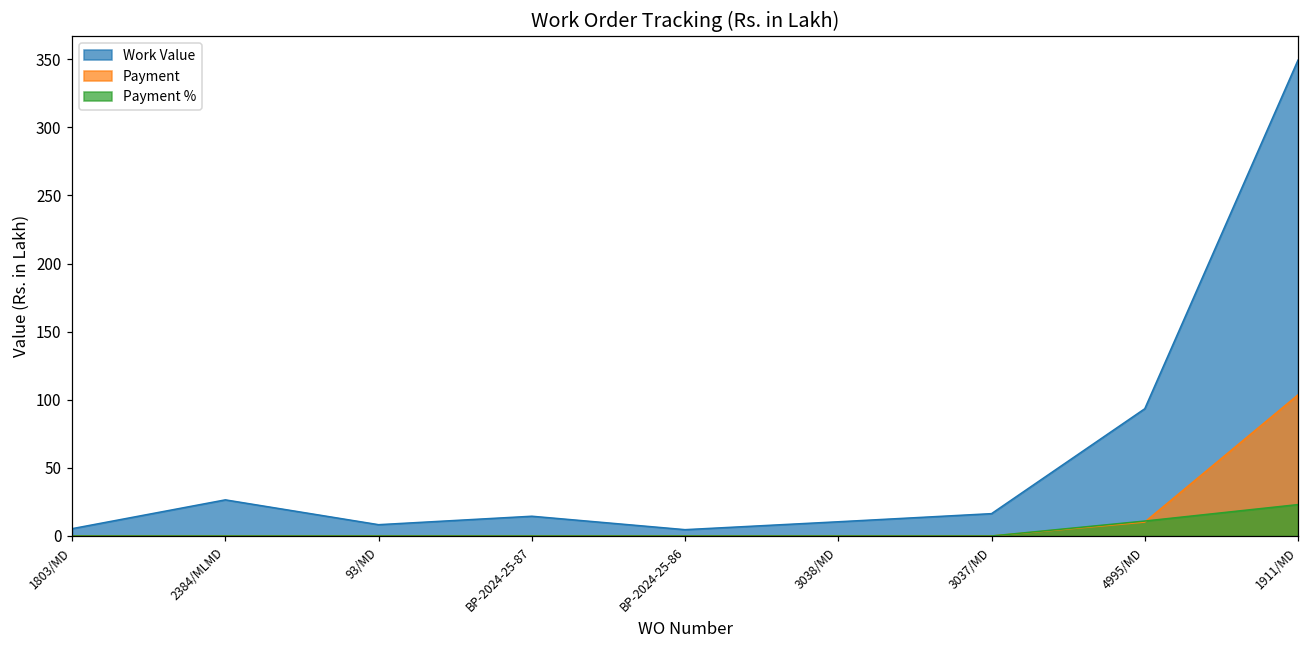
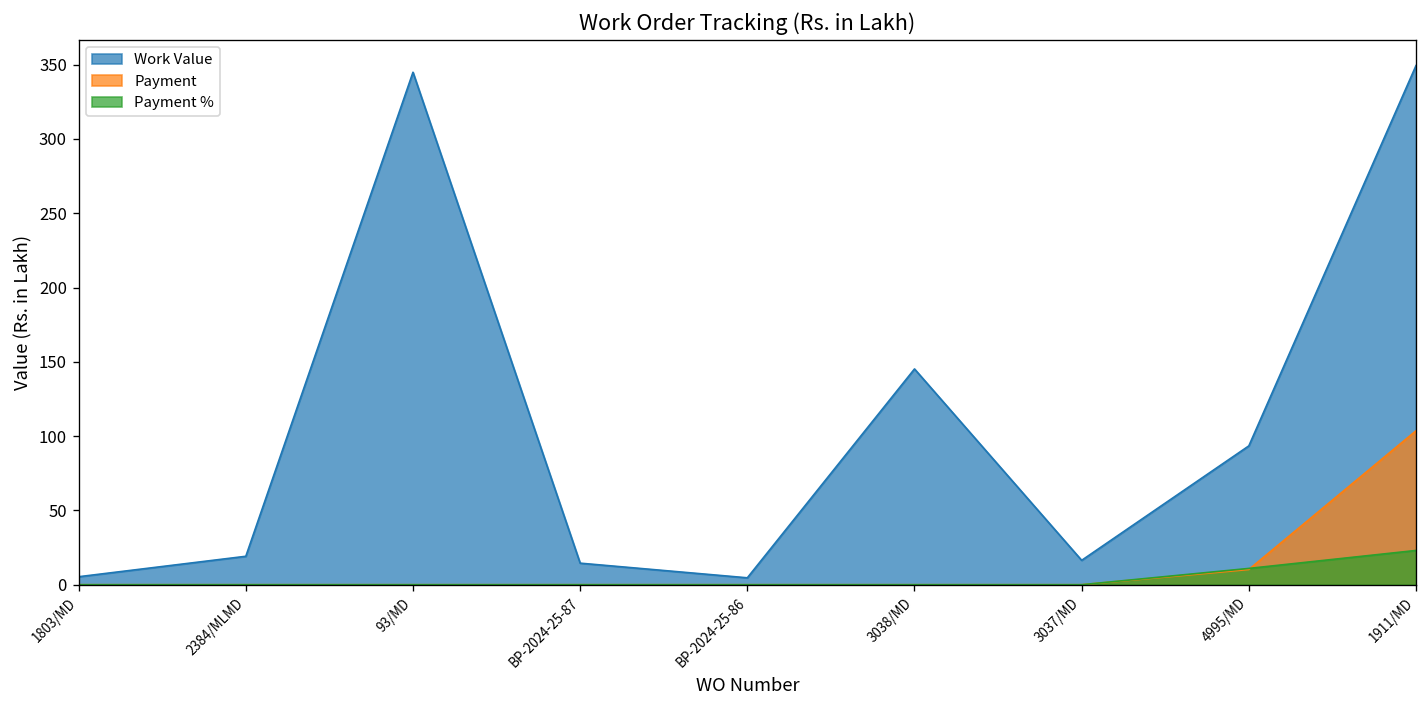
Work Value, 2384/MLMD: 27 -> 19
Work Value, 93/MD: 8 -> 345
Work Value, 3038/MD: 10 -> 145
